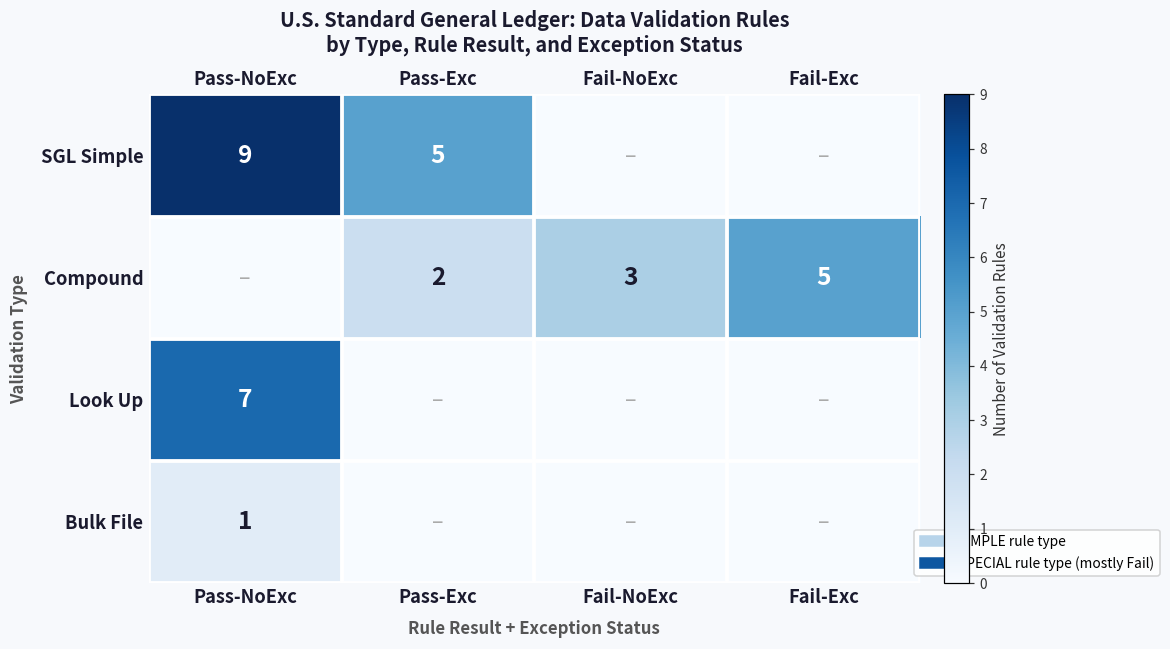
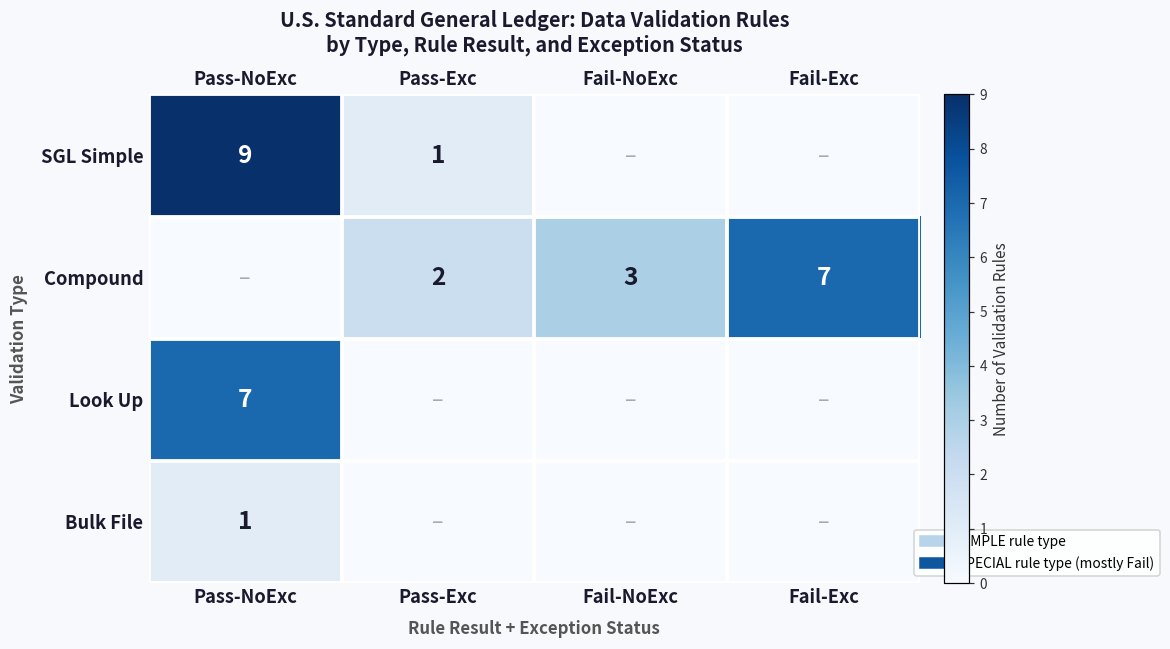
SGL Simple, Pass-Exc: 5 -> 1
Compound, Fail-Exc: 5 -> 7
